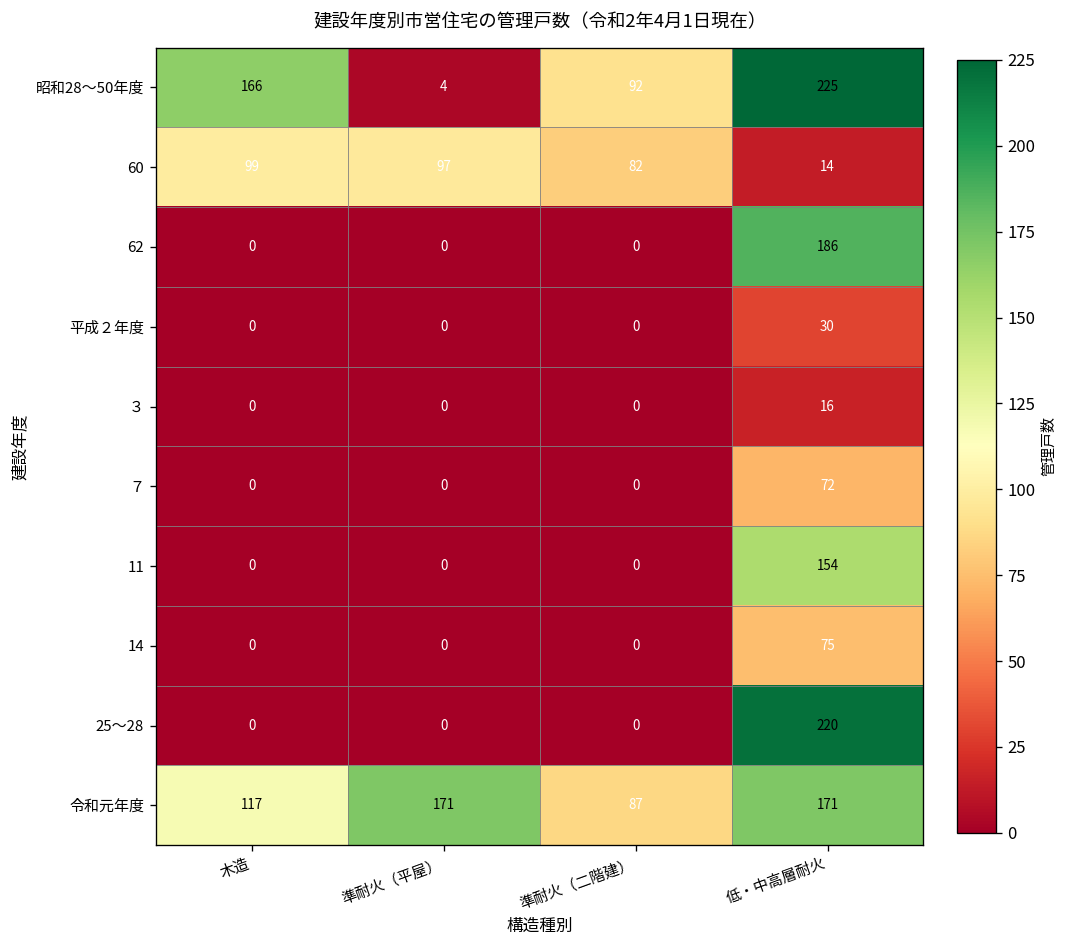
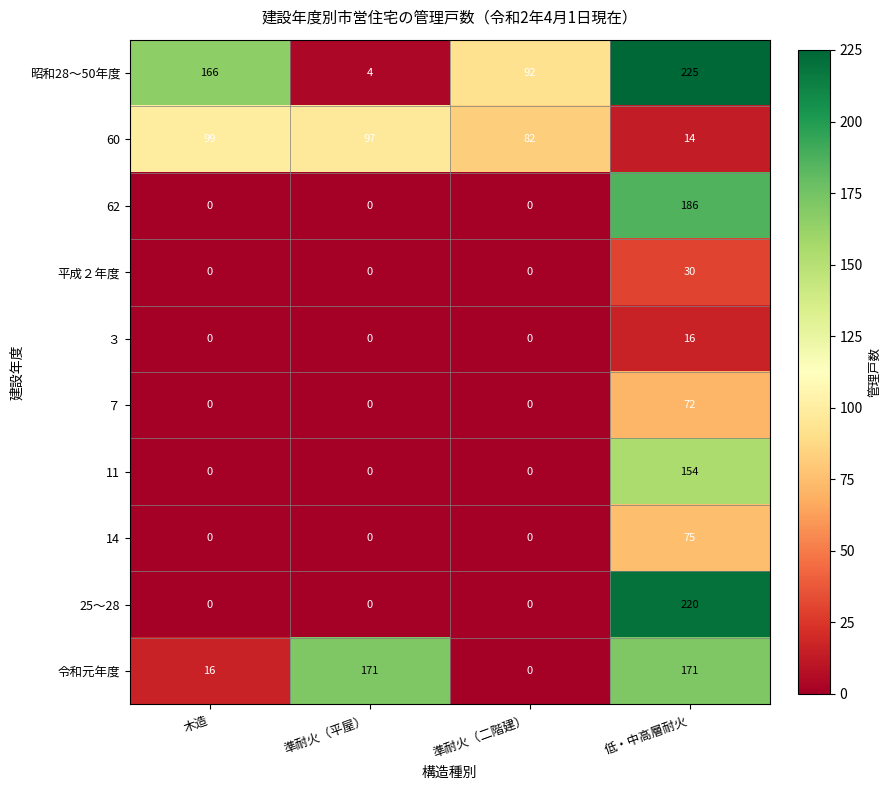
令和元年度, 木造: 117 -> 16
令和元年度, 準耐火（二階建）: 87 -> 0
